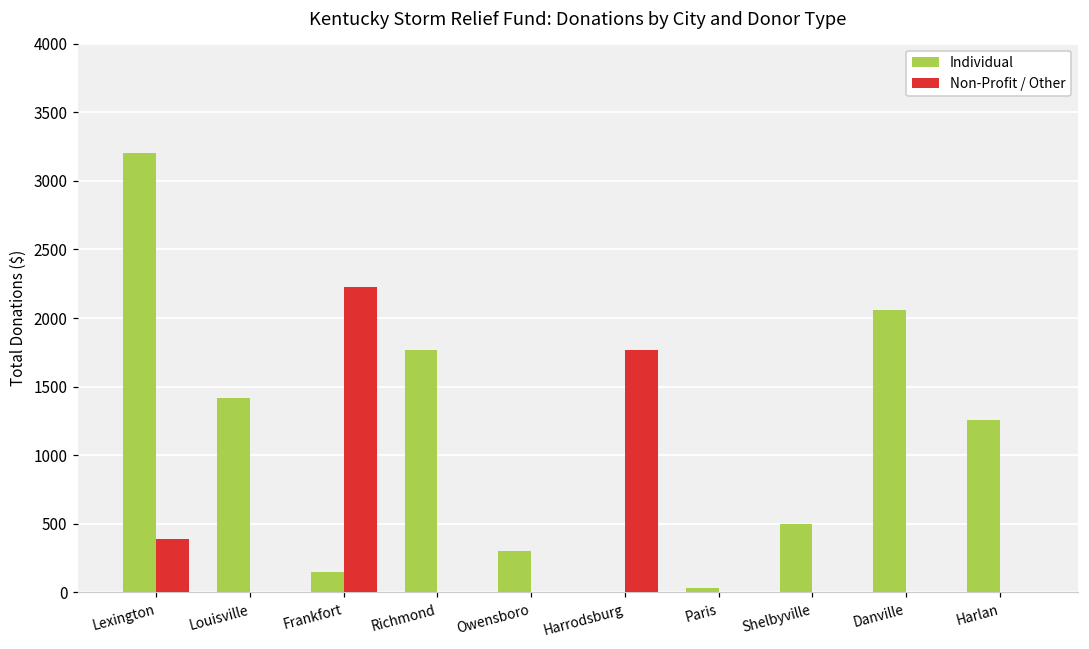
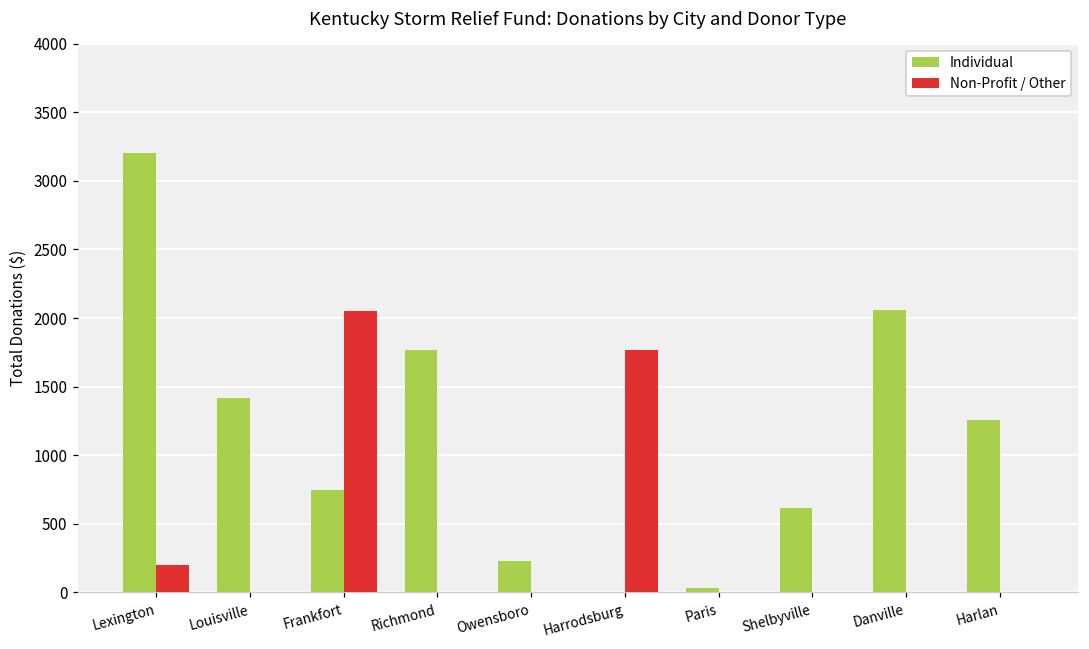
Non-Profit / Other, Lexington: 390 -> 200
Individual, Frankfort: 150 -> 750
Non-Profit / Other, Frankfort: 2230 -> 2050
Individual, Owensboro: 300 -> 230
Individual, Shelbyville: 500 -> 620
